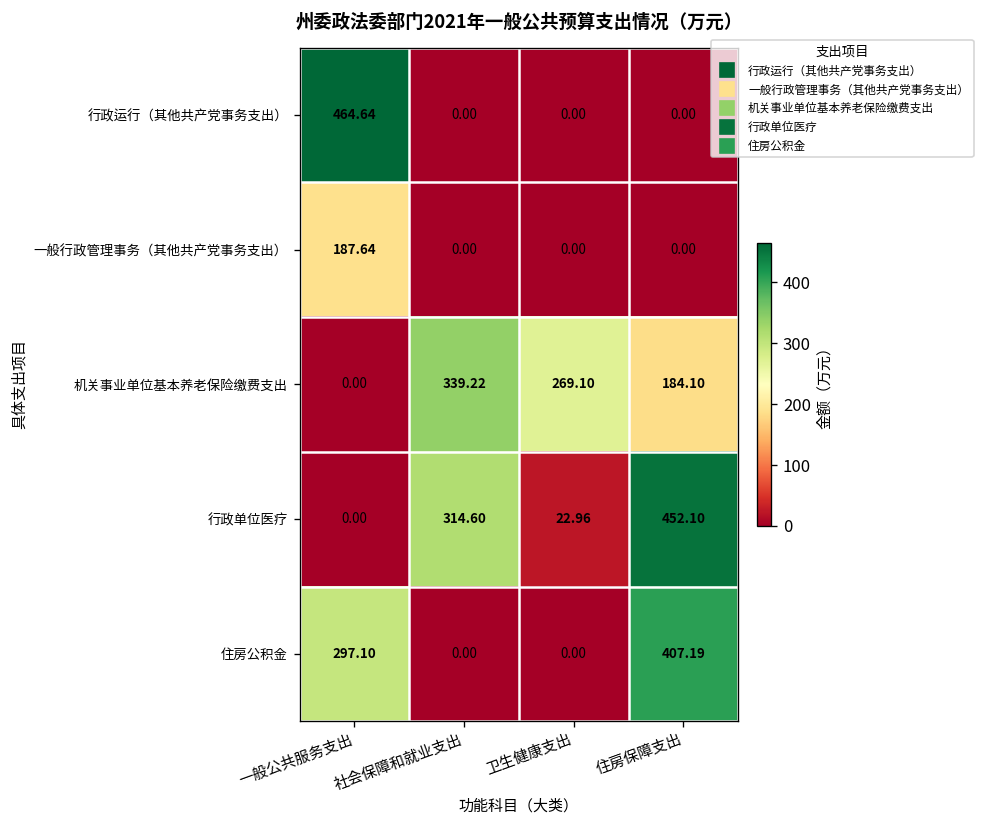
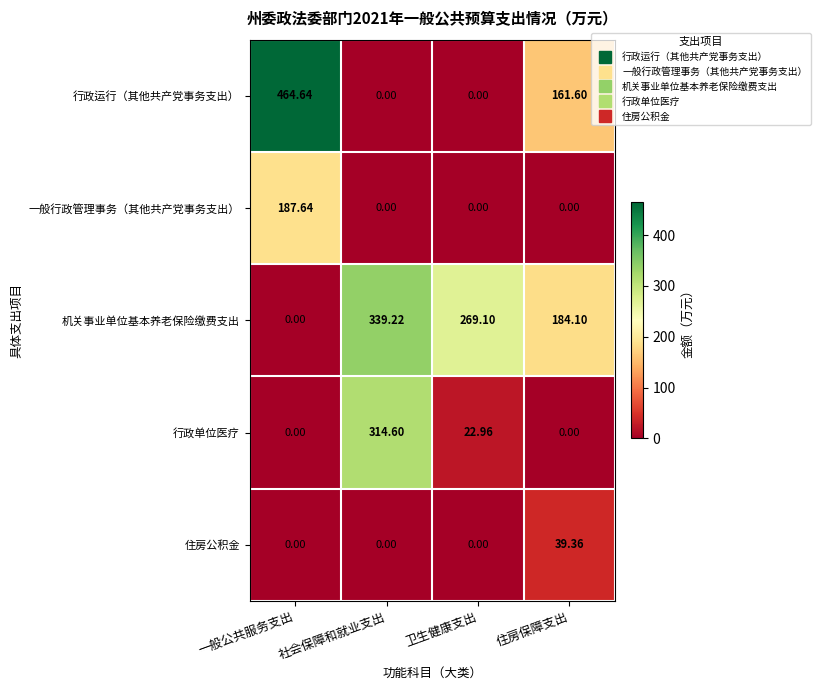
行政运行（其他共产党事务支出）, 住房保障支出: 0.00 -> 161.60
行政单位医疗, 住房保障支出: 452.10 -> 0.00
住房公积金, 一般公共服务支出: 297.10 -> 0.00
住房公积金, 住房保障支出: 407.19 -> 39.36
